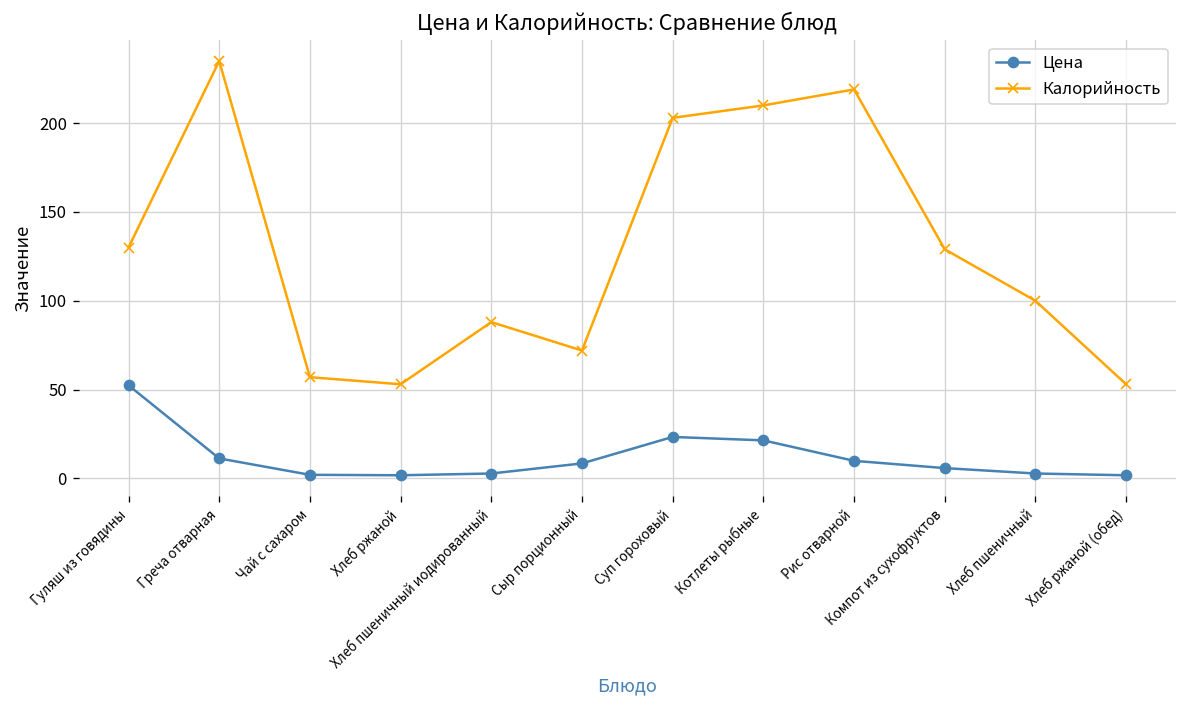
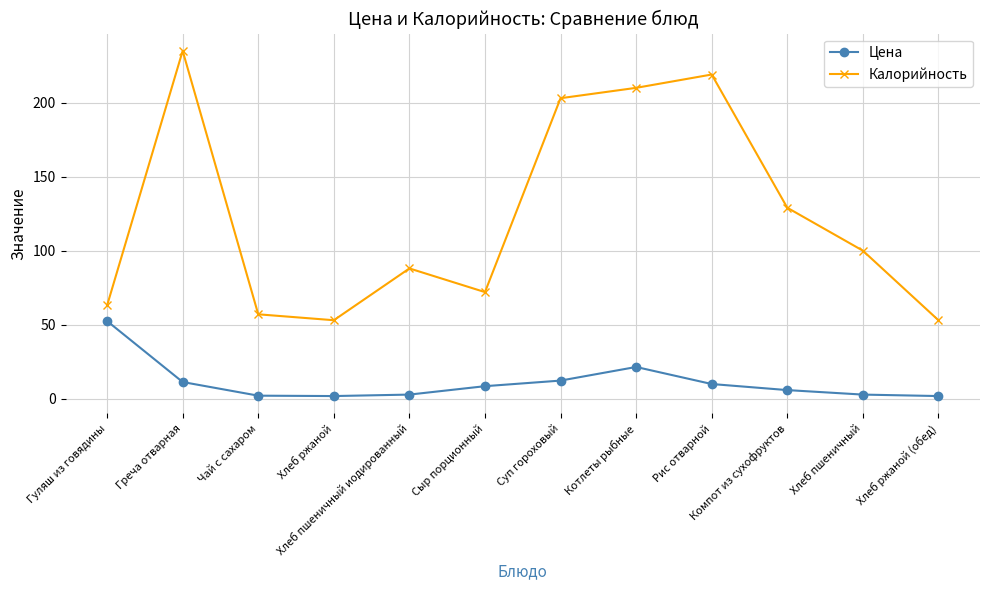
Калорийность, Гуляш из говядины: 130 -> 63
Цена, Суп гороховый: 23 -> 12
